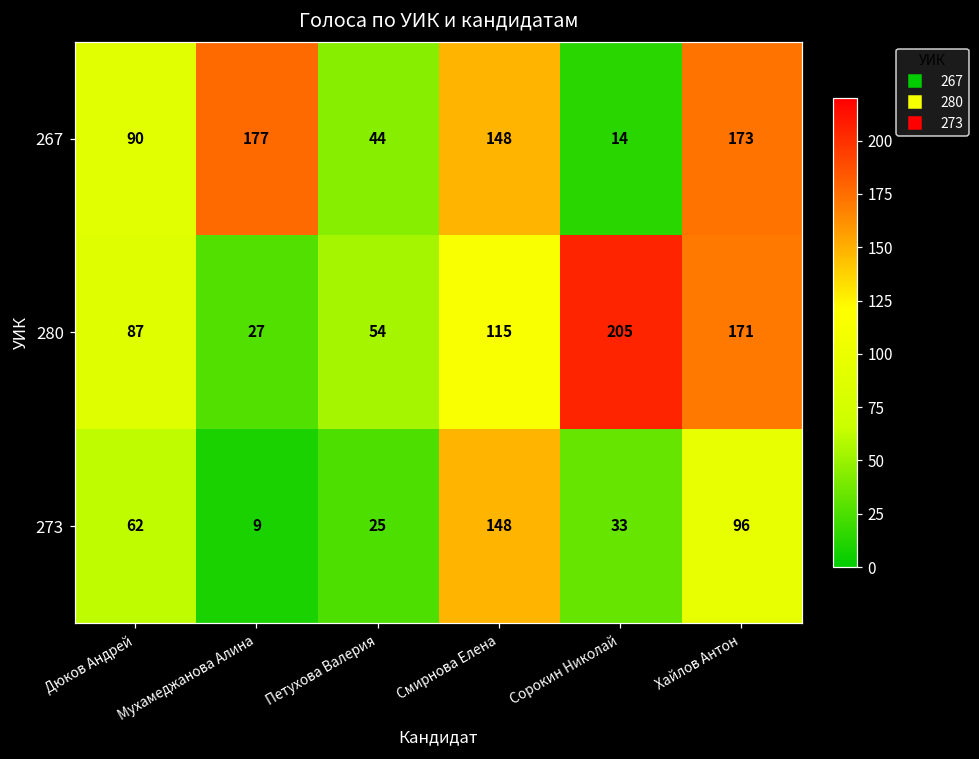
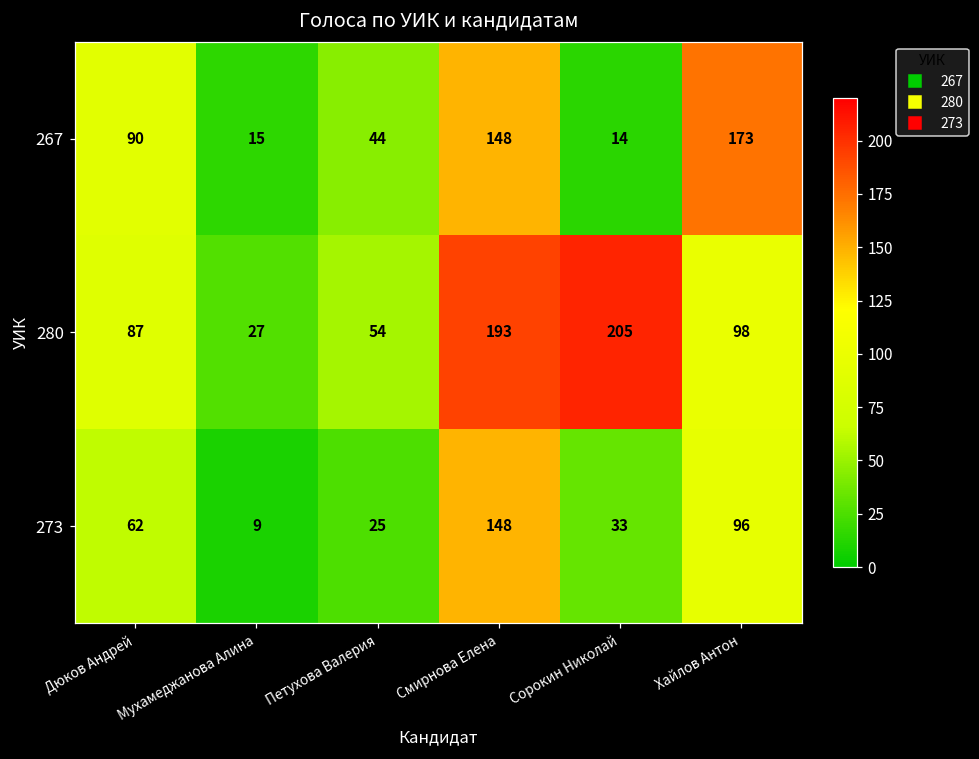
267, Мухамеджанова Алина: 177 -> 15
280, Смирнова Елена: 115 -> 193
280, Хайлов Антон: 171 -> 98
